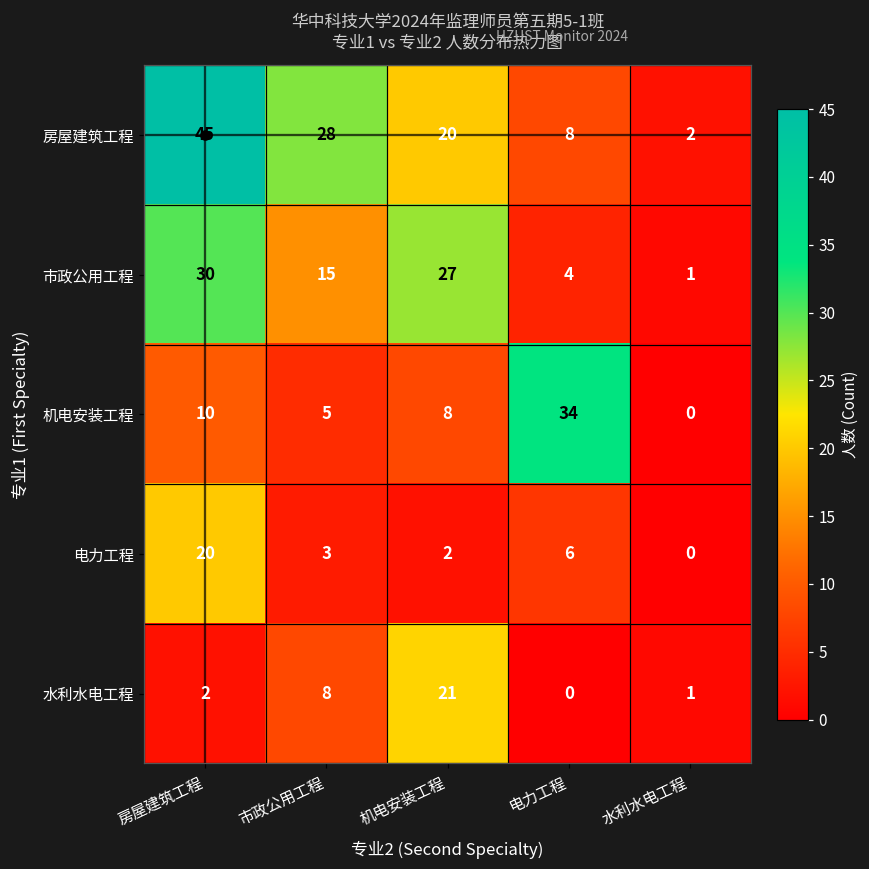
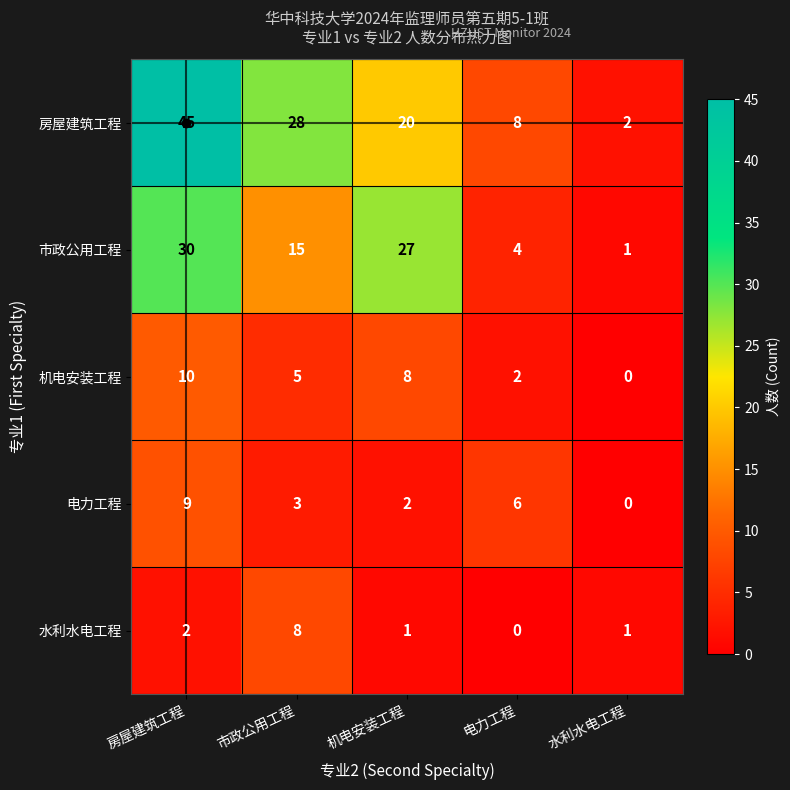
机电安装工程, 电力工程: 34 -> 2
电力工程, 房屋建筑工程: 20 -> 9
水利水电工程, 机电安装工程: 21 -> 1
